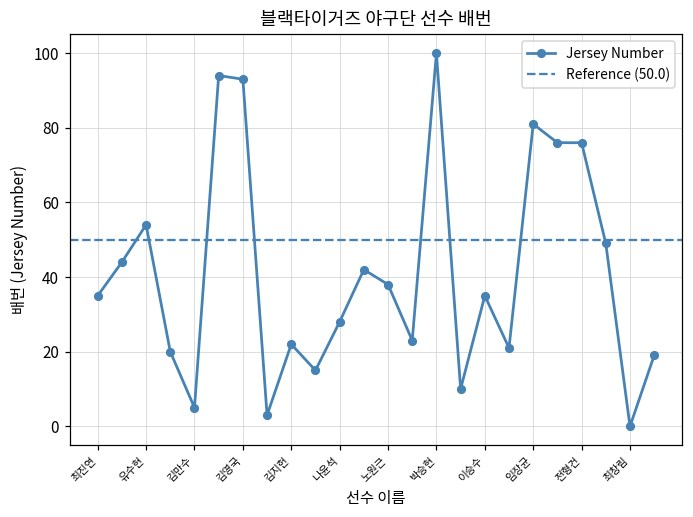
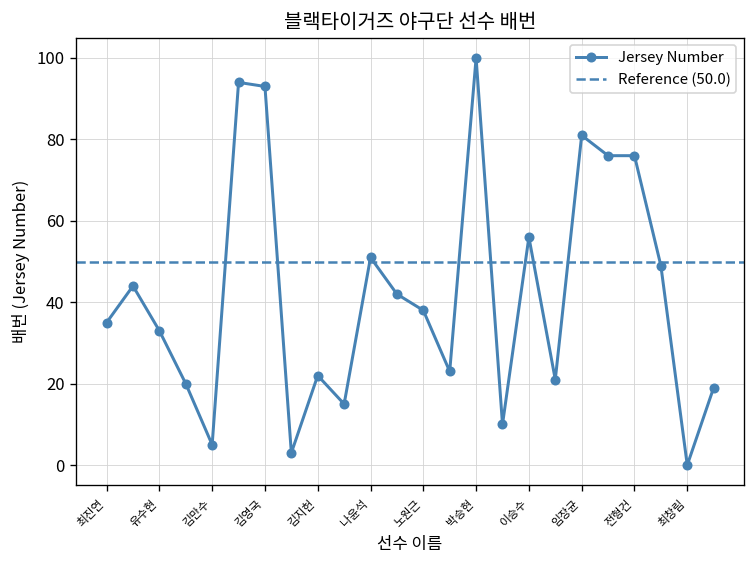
유수현: 54 -> 33
나윤석: 28 -> 51
이승수: 35 -> 56
